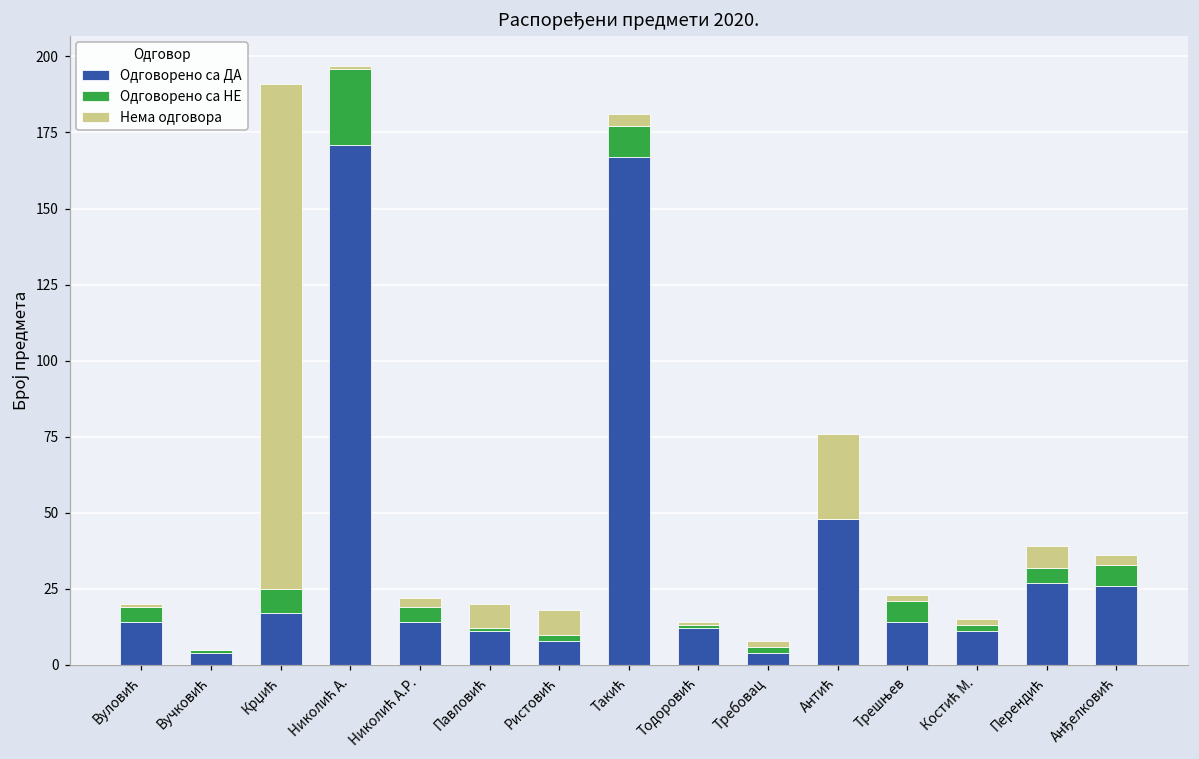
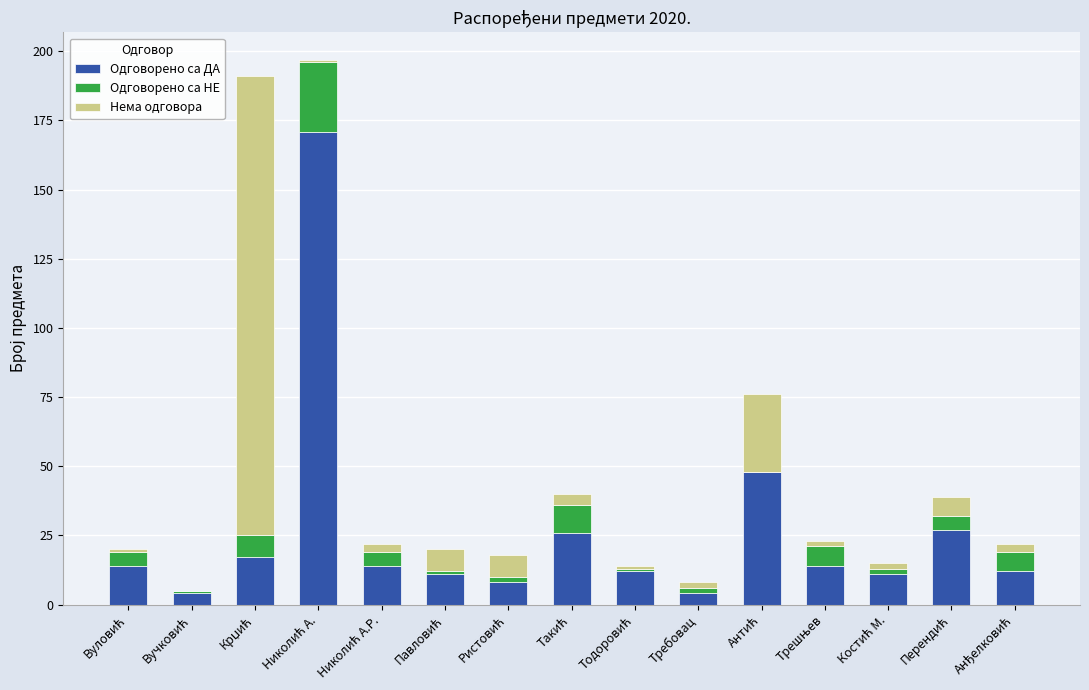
Одговорено са ДА, Такић: 167 -> 26
Одговорено са ДА, Анђелковић: 26 -> 12
